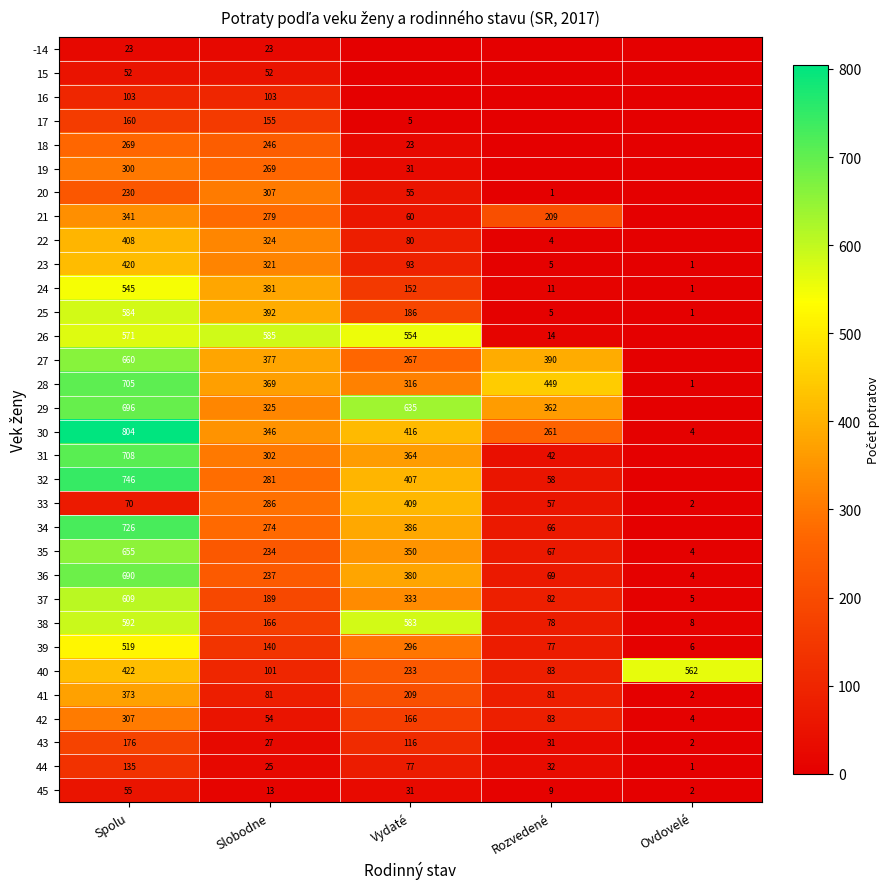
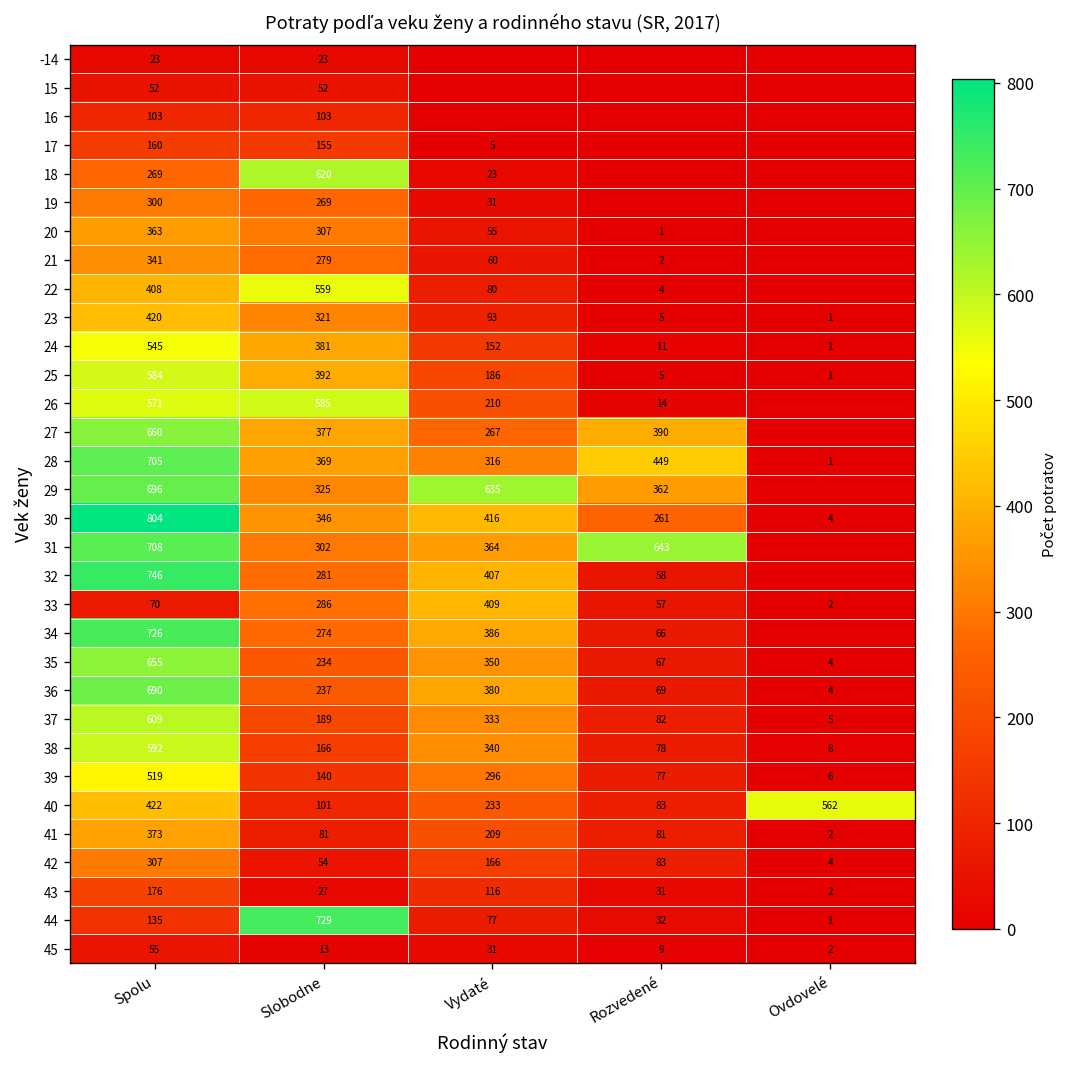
18, Slobodne: 246 -> 620
20, Spolu: 230 -> 363
21, Rozvedené: 209 -> 2
22, Slobodne: 324 -> 559
26, Vydaté: 554 -> 210
31, Rozvedené: 42 -> 643
38, Vydaté: 583 -> 340
44, Slobodne: 25 -> 729
